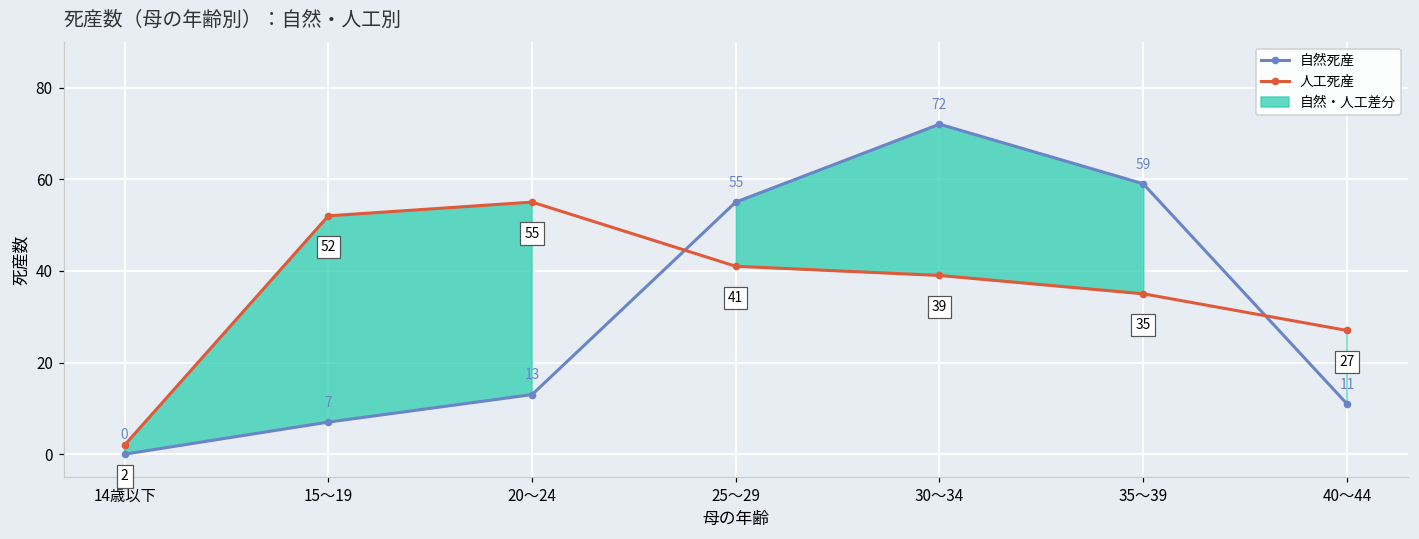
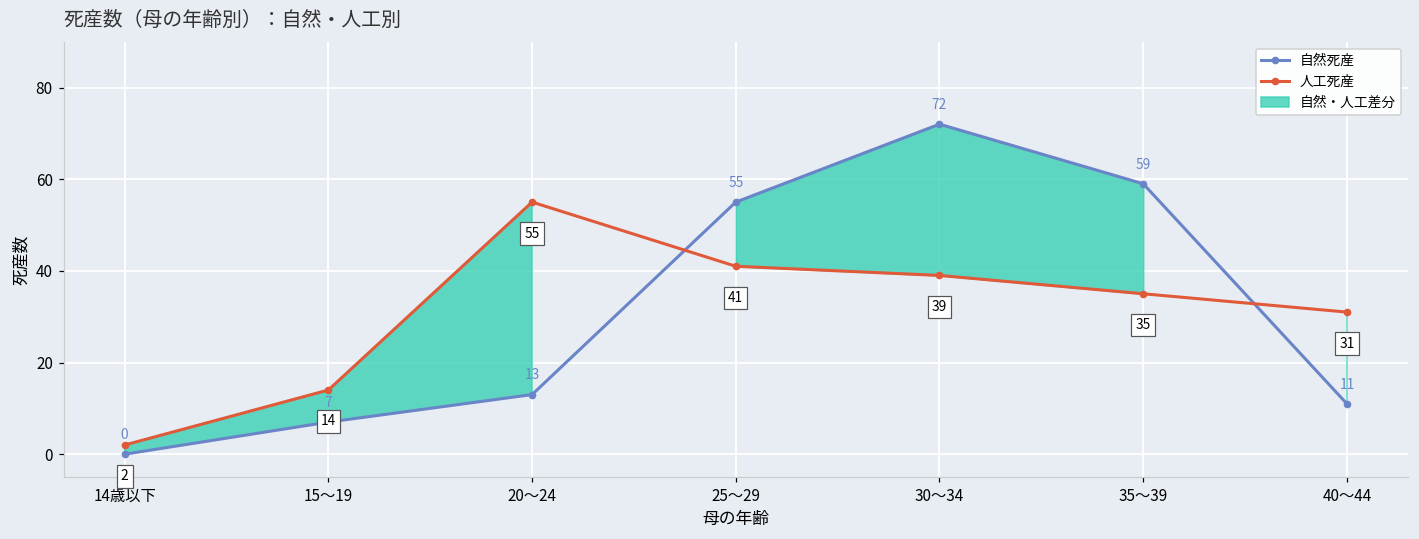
人工死産, 15～19: 52 -> 14
人工死産, 40～44: 27 -> 31
